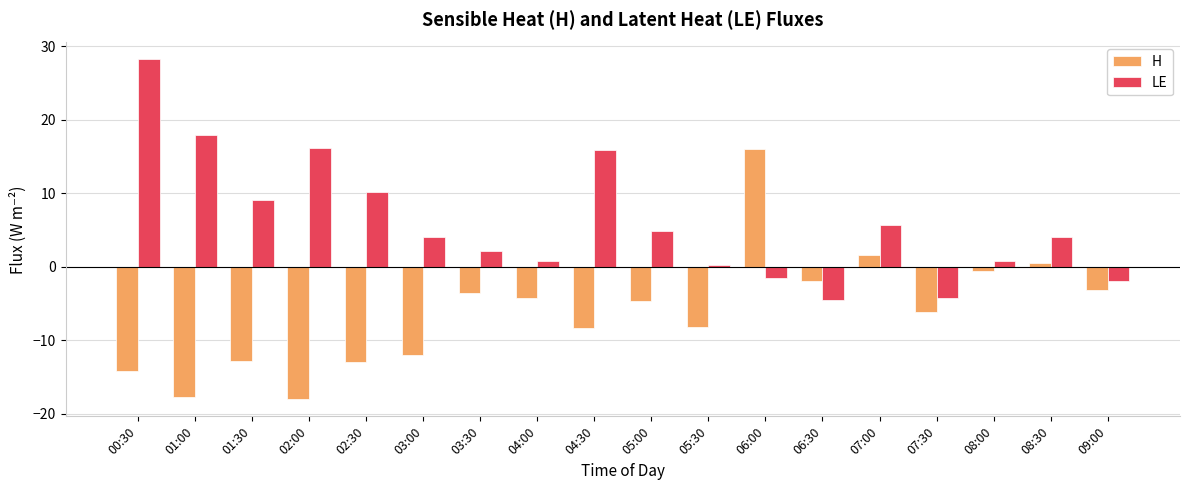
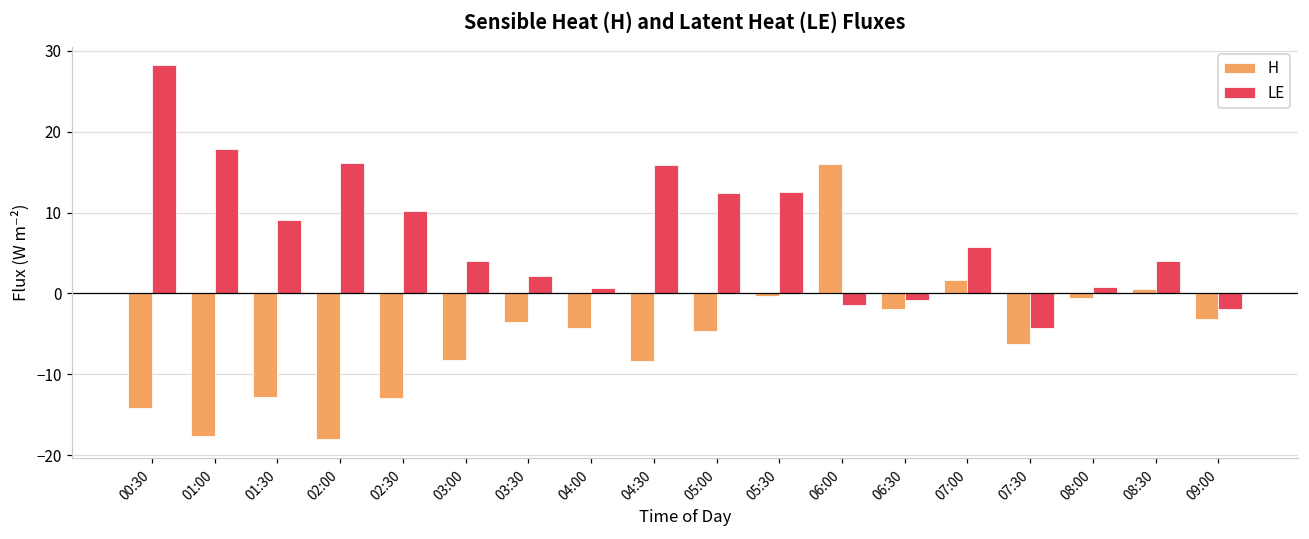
H, 03:00: -12 -> -8
LE, 05:00: 5 -> 12
H, 05:30: -8 -> 0
LE, 05:30: 0 -> 13
LE, 06:30: -4 -> -1
